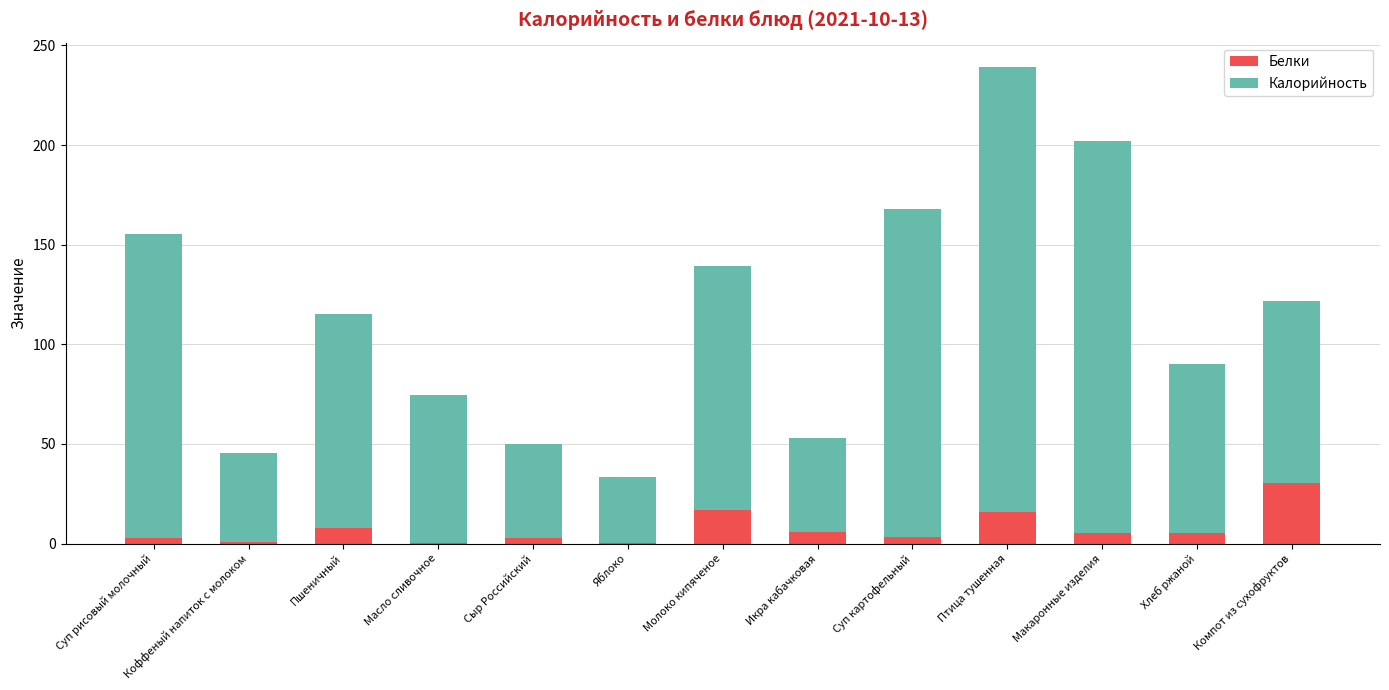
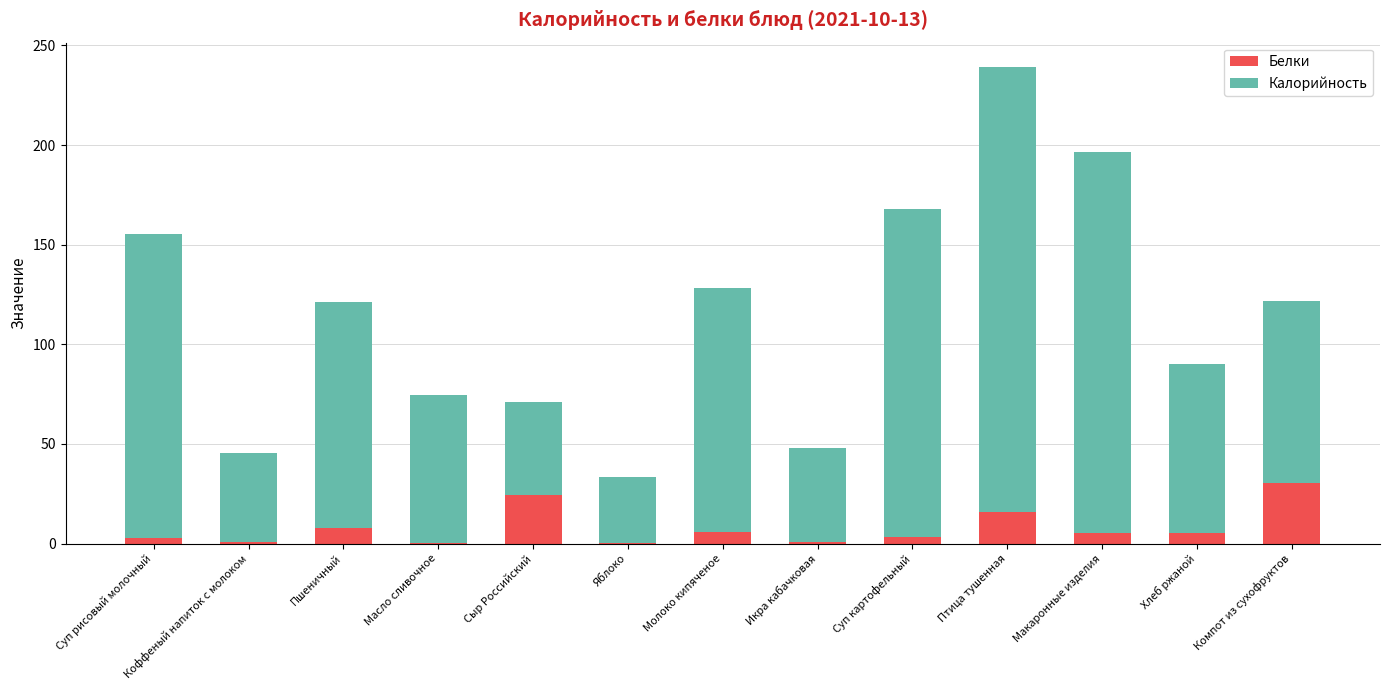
Калорийность, Пшеничный: 108 -> 114
Белки, Сыр Российский: 3 -> 24
Белки, Молоко кипяченое: 17 -> 6
Белки, Икра кабачковая: 6 -> 1
Калорийность, Макаронные изделия: 197 -> 191
